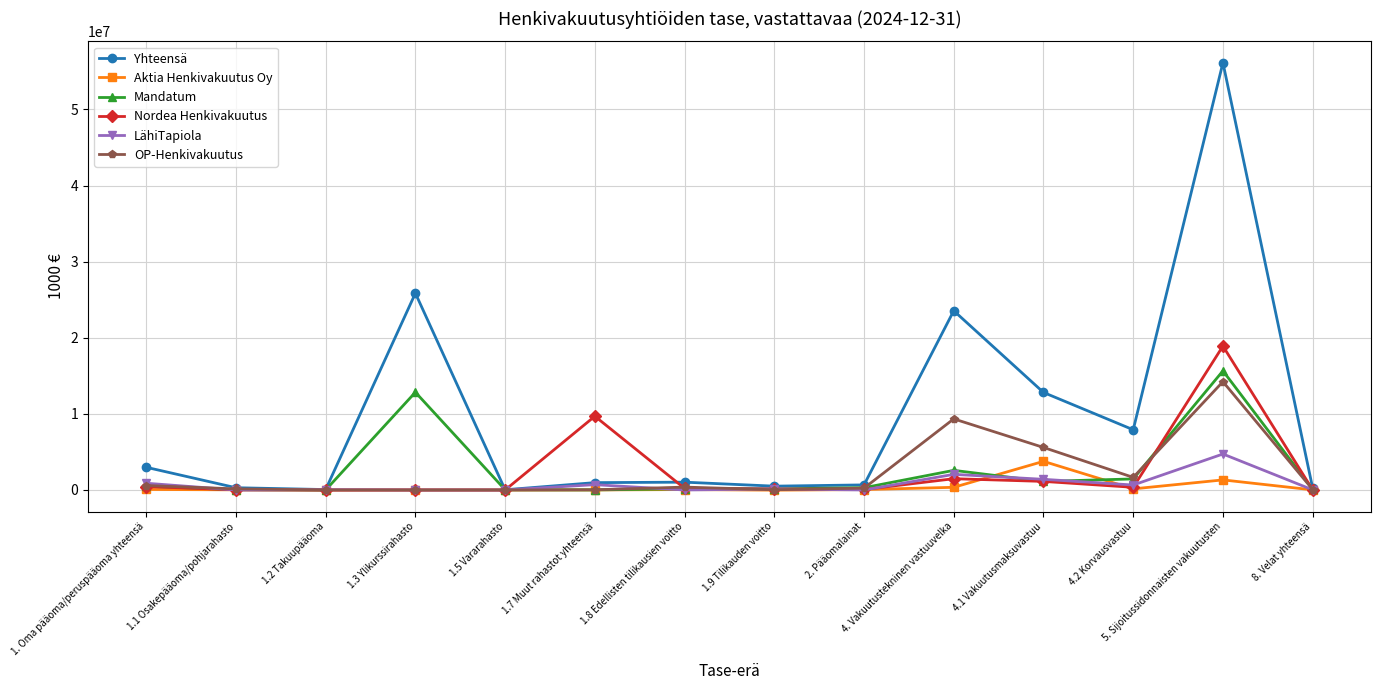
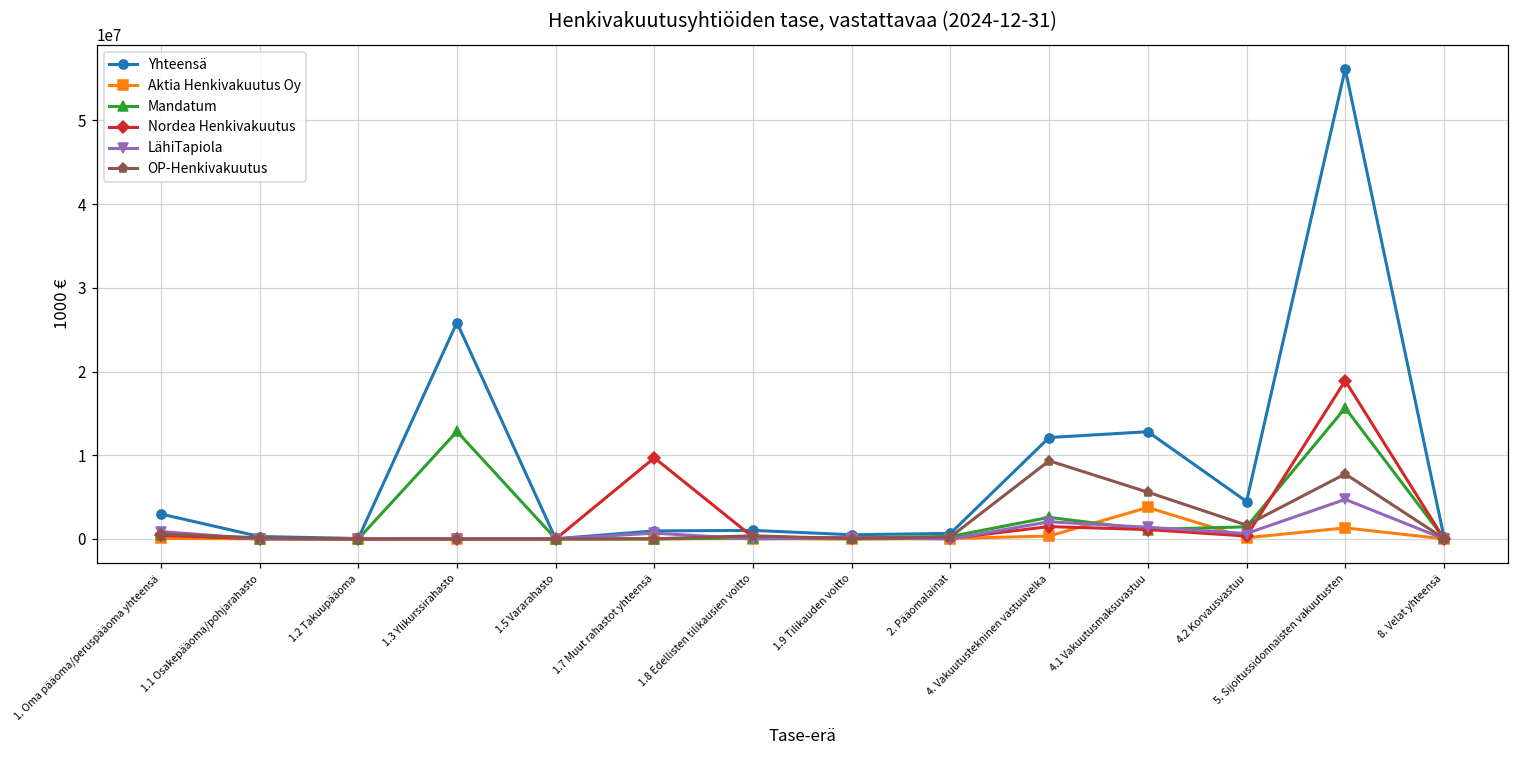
Yhteensä, 4. Vakuutustekninen vastuuvelka: 24000000 -> 12000000
Yhteensä, 4.2 Korvausvastuu: 8000000 -> 4000000
OP-Henkivakuutus, 5. Sijoitussidonnaisten vakuutusten: 14000000 -> 8000000
